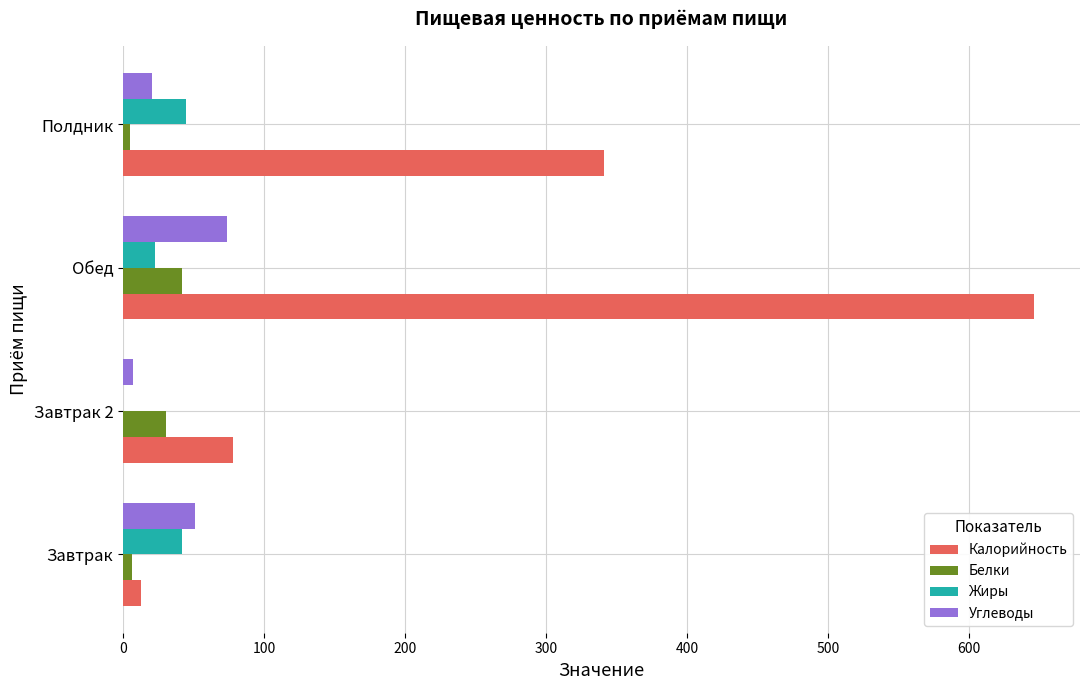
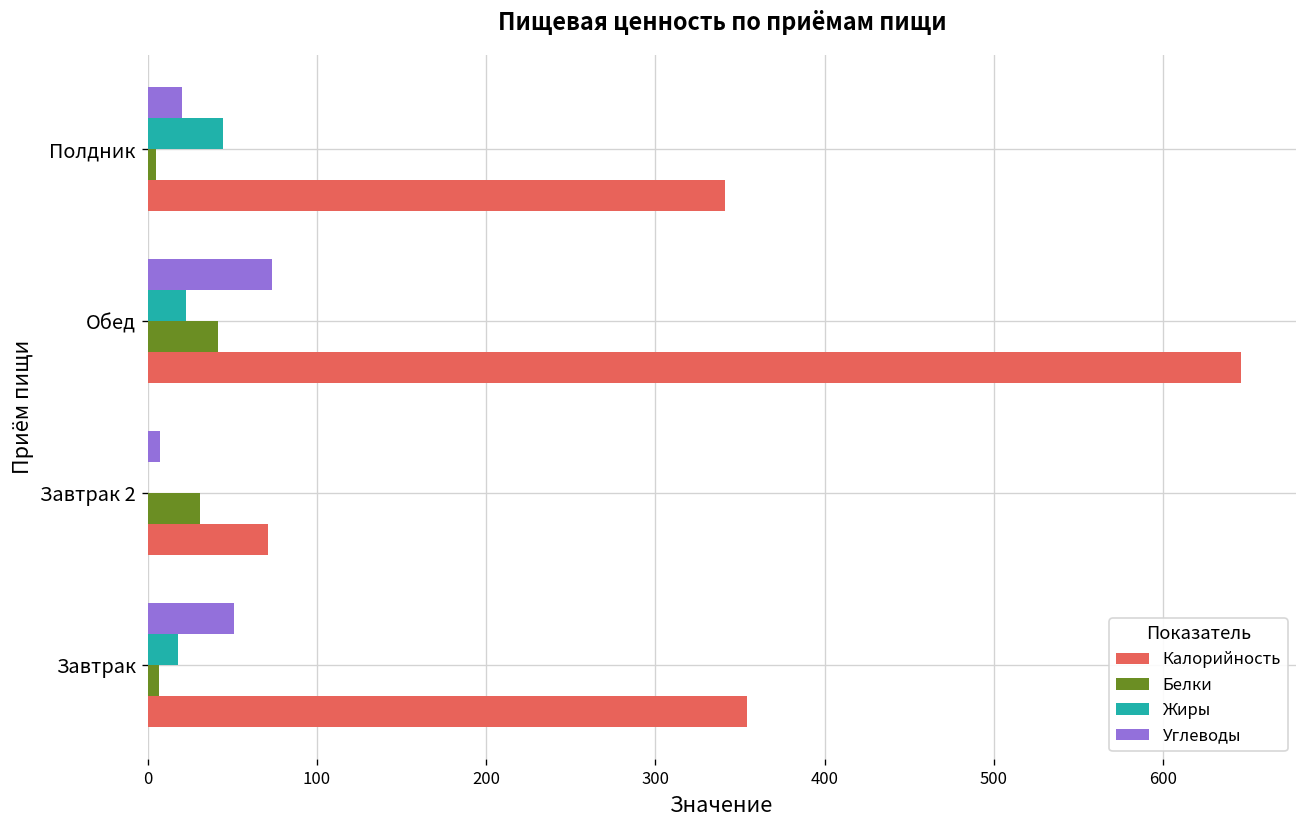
Калорийность, Завтрак 2: 78 -> 71
Жиры, Завтрак: 42 -> 18
Калорийность, Завтрак: 13 -> 354
